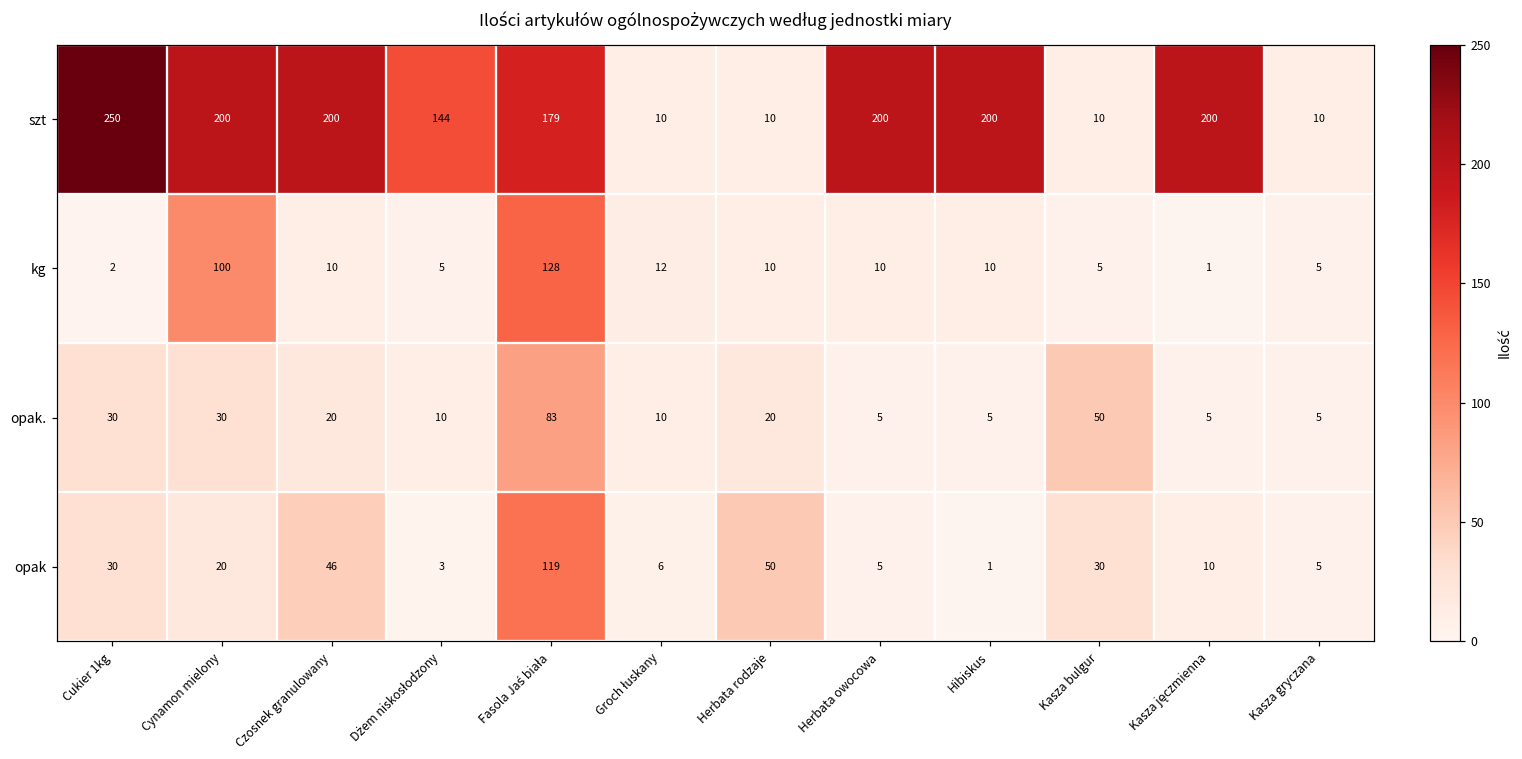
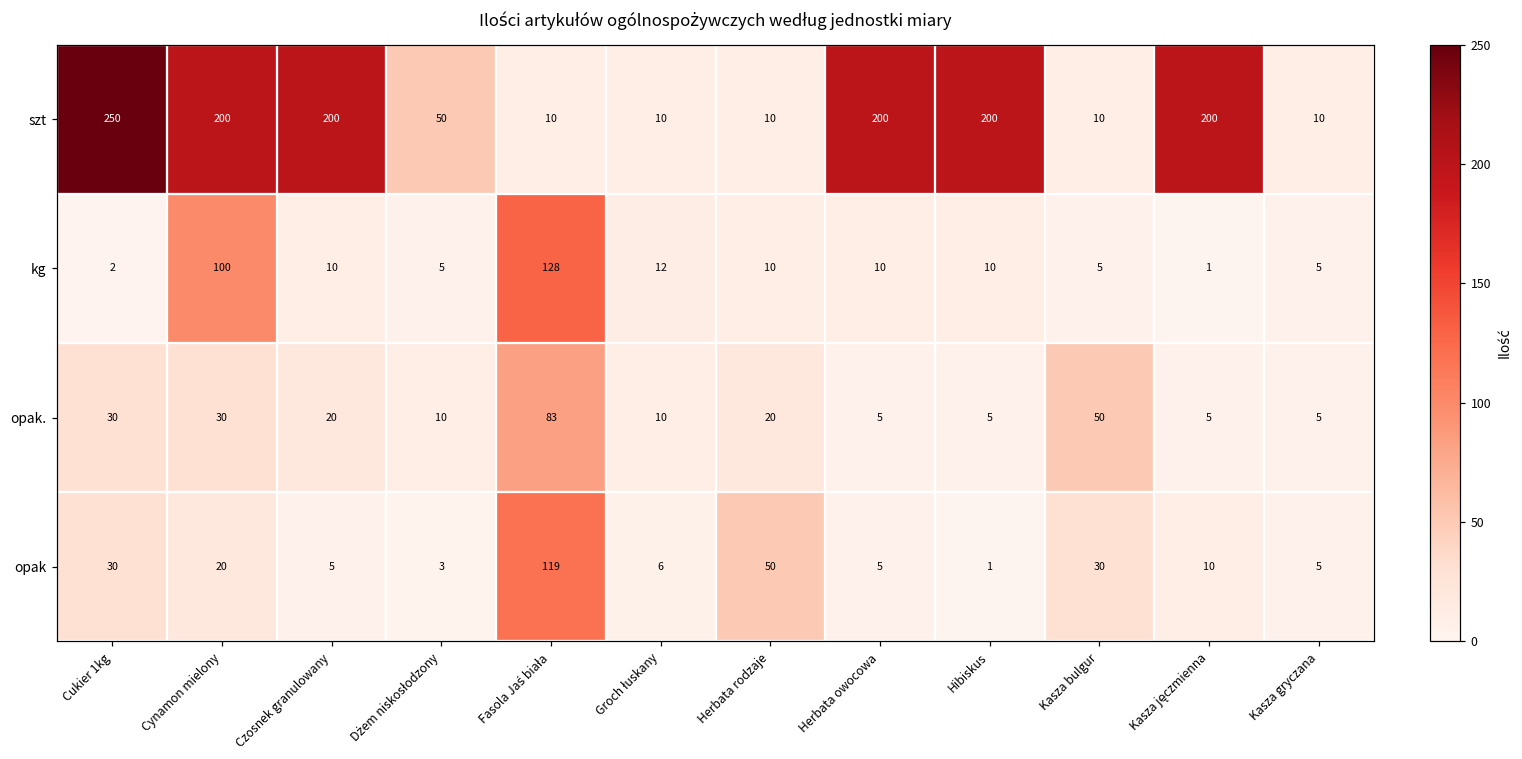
szt, Dżem niskosłodzony: 144 -> 50
szt, Fasola Jaś biała: 179 -> 10
opak, Czosnek granulowany: 46 -> 5
